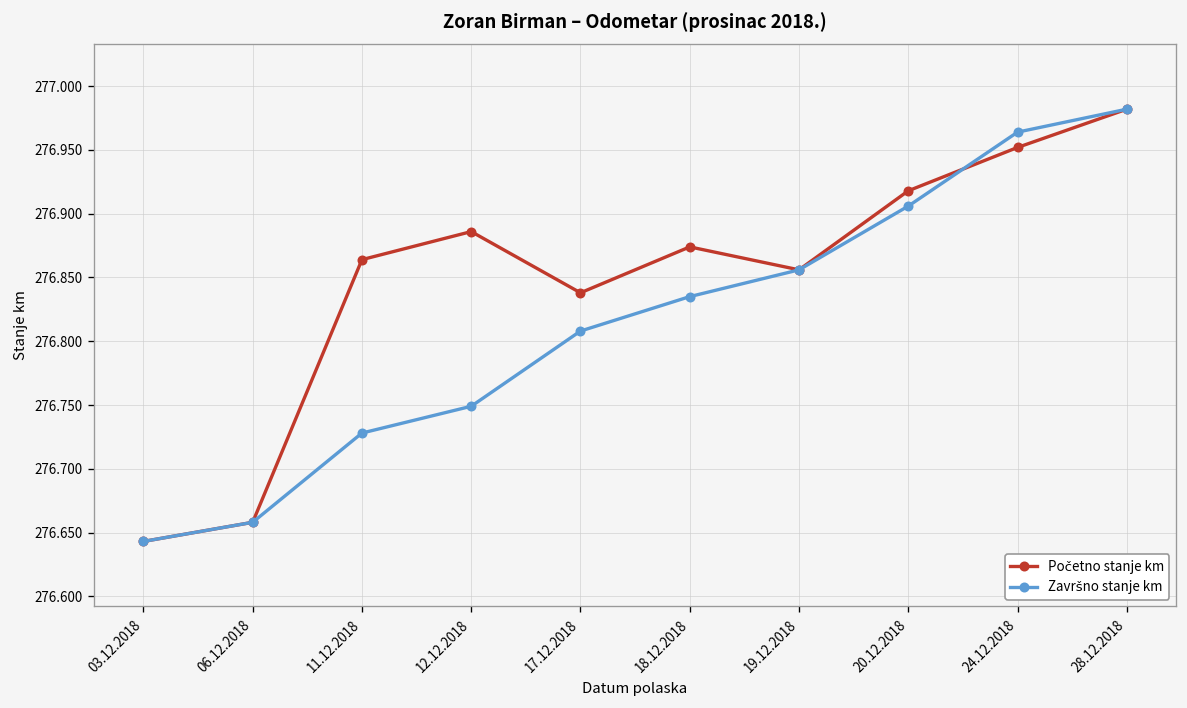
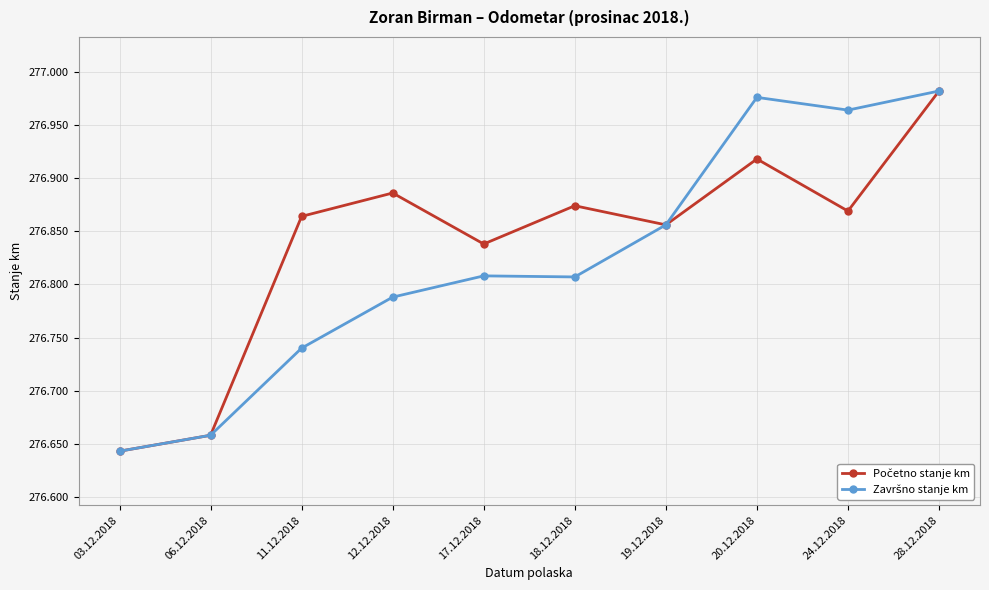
Završno stanje km, 11.12.2018: 276.728 -> 276.740
Završno stanje km, 12.12.2018: 276.749 -> 276.788
Završno stanje km, 18.12.2018: 276.835 -> 276.807
Završno stanje km, 20.12.2018: 276.906 -> 276.976
Početno stanje km, 24.12.2018: 276.952 -> 276.869
